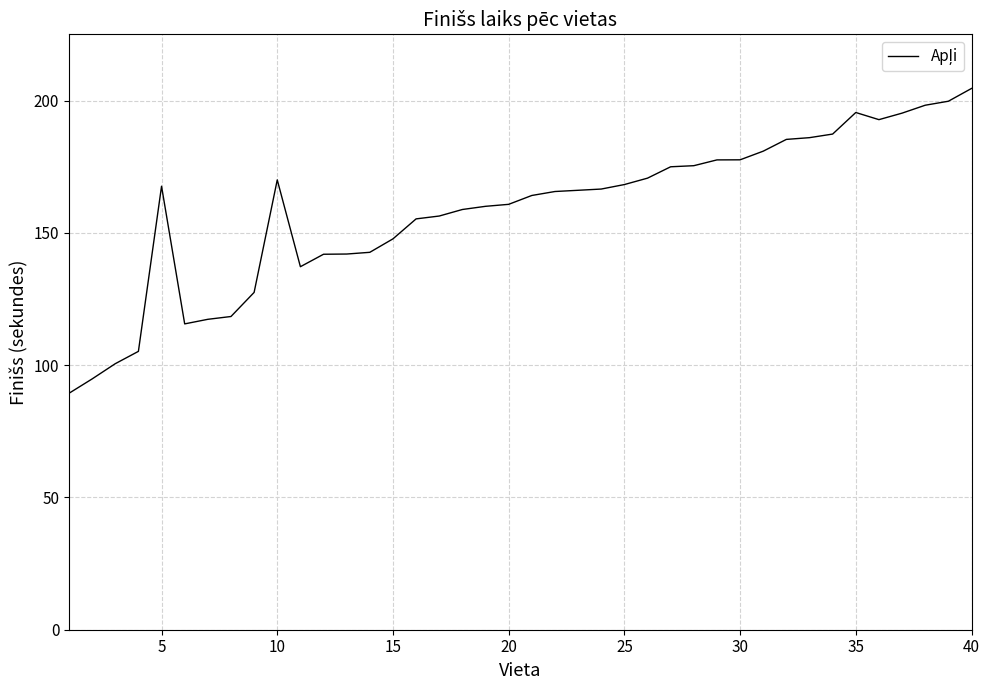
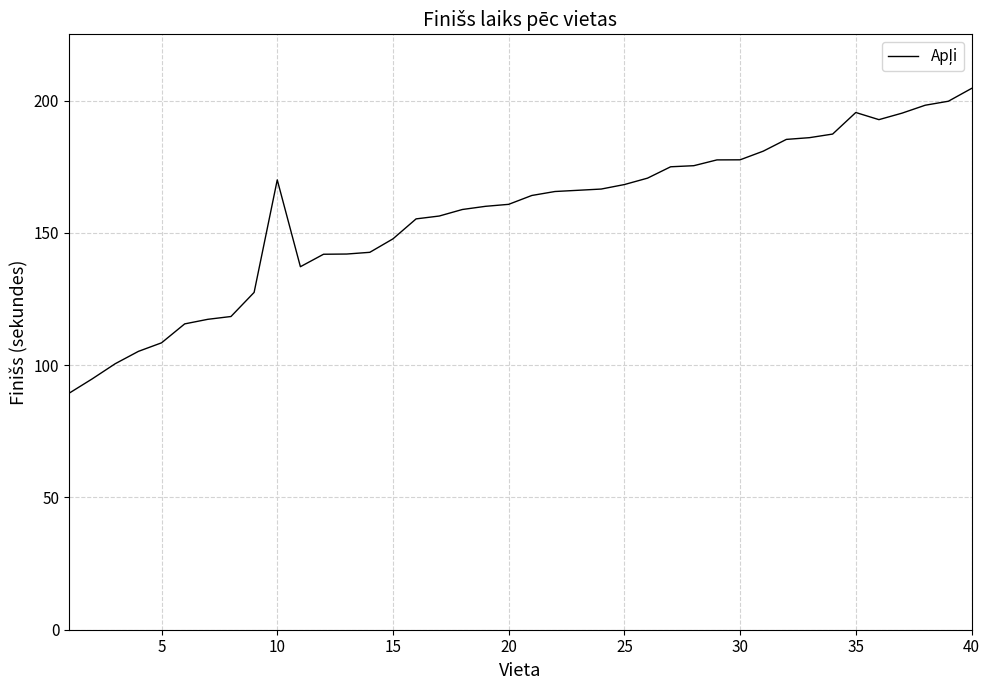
5: 168 -> 108
